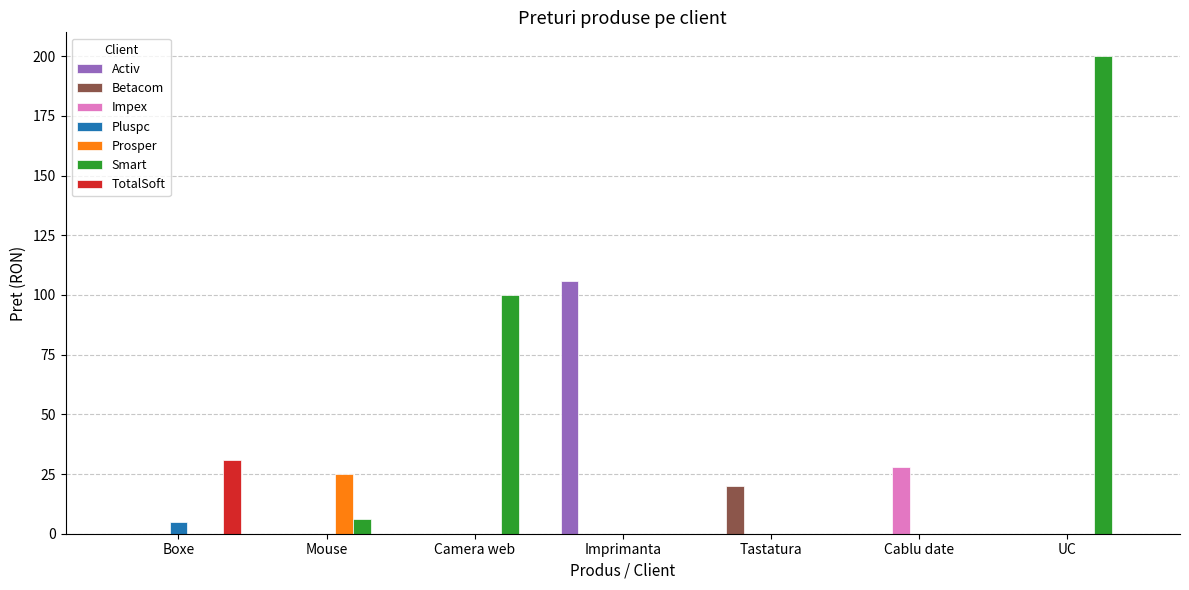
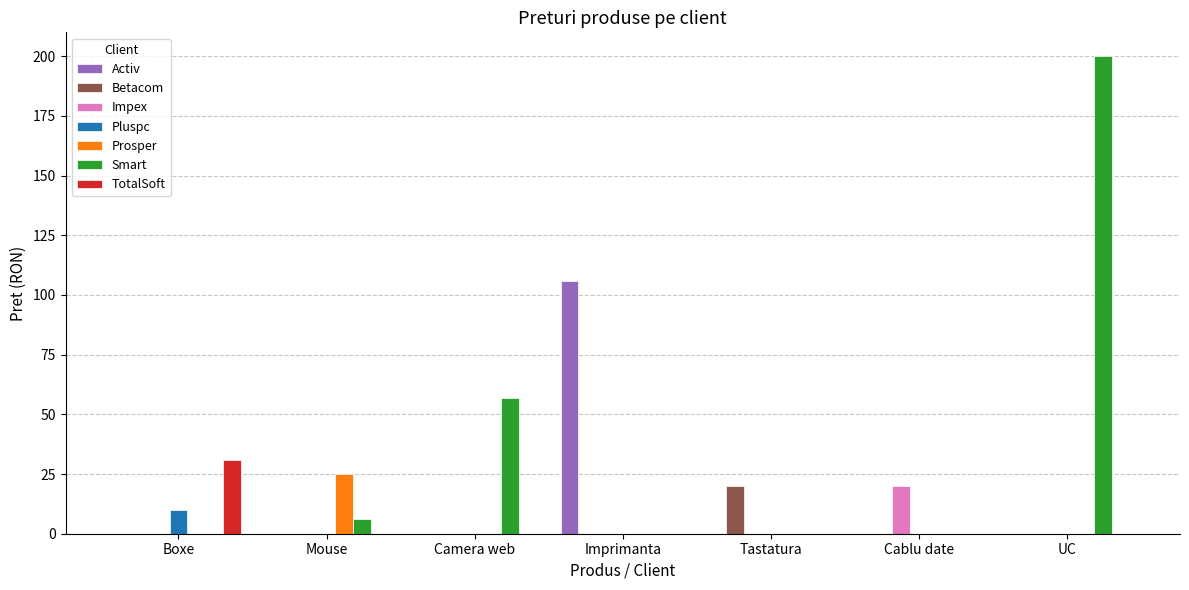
Pluspc, Boxe: 5 -> 10
Smart, Camera web: 100 -> 57
Impex, Cablu date: 28 -> 20
